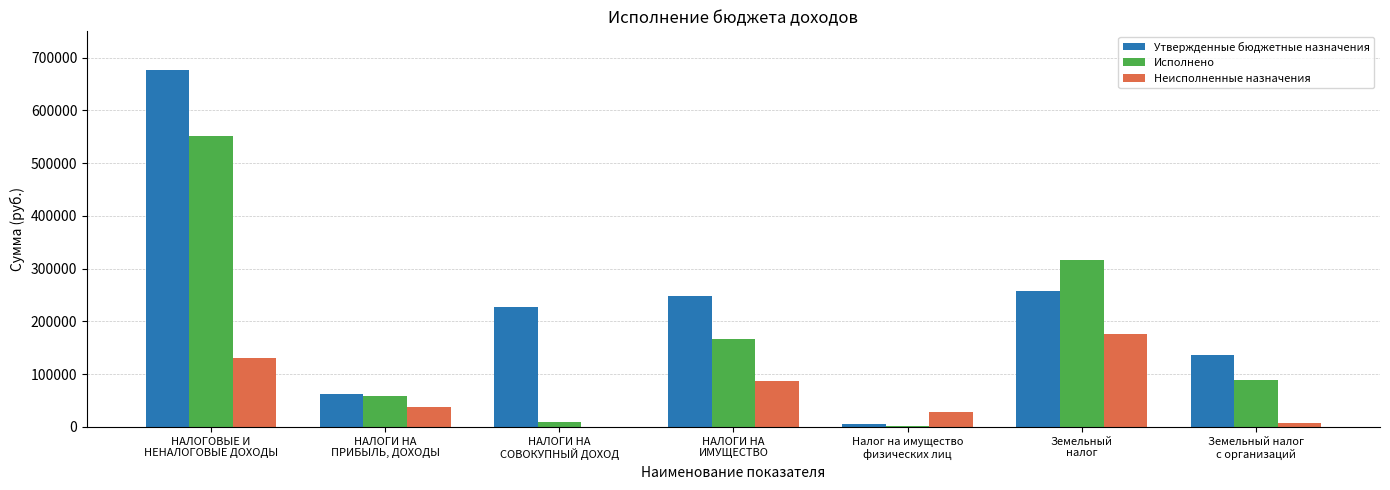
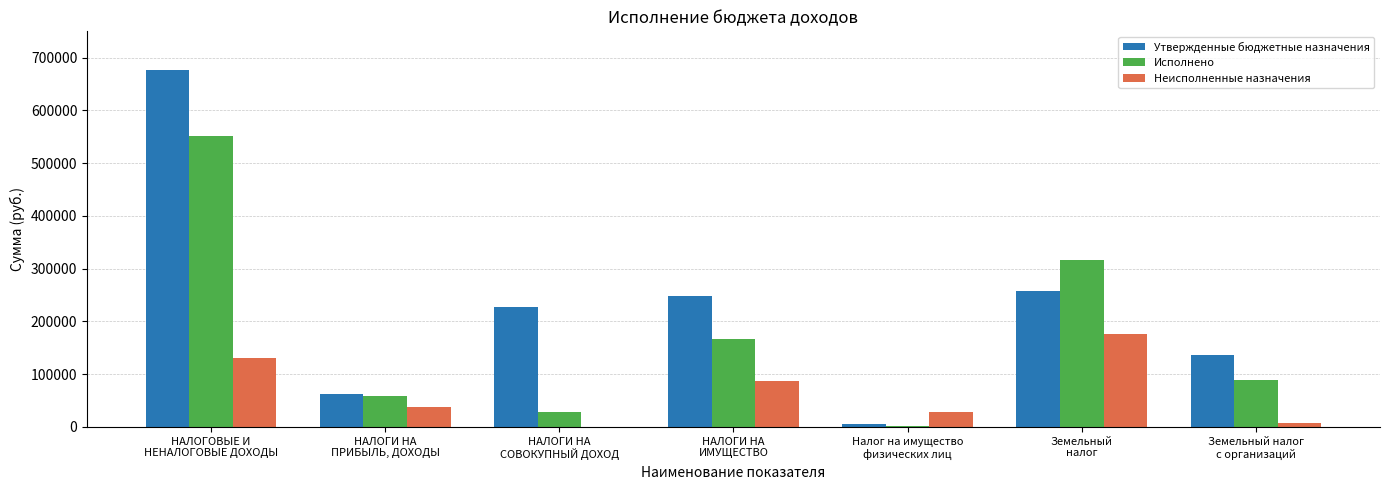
Исполнено, НАЛОГИ НА СОВОКУПНЫЙ ДОХОД: 10000 -> 30000
